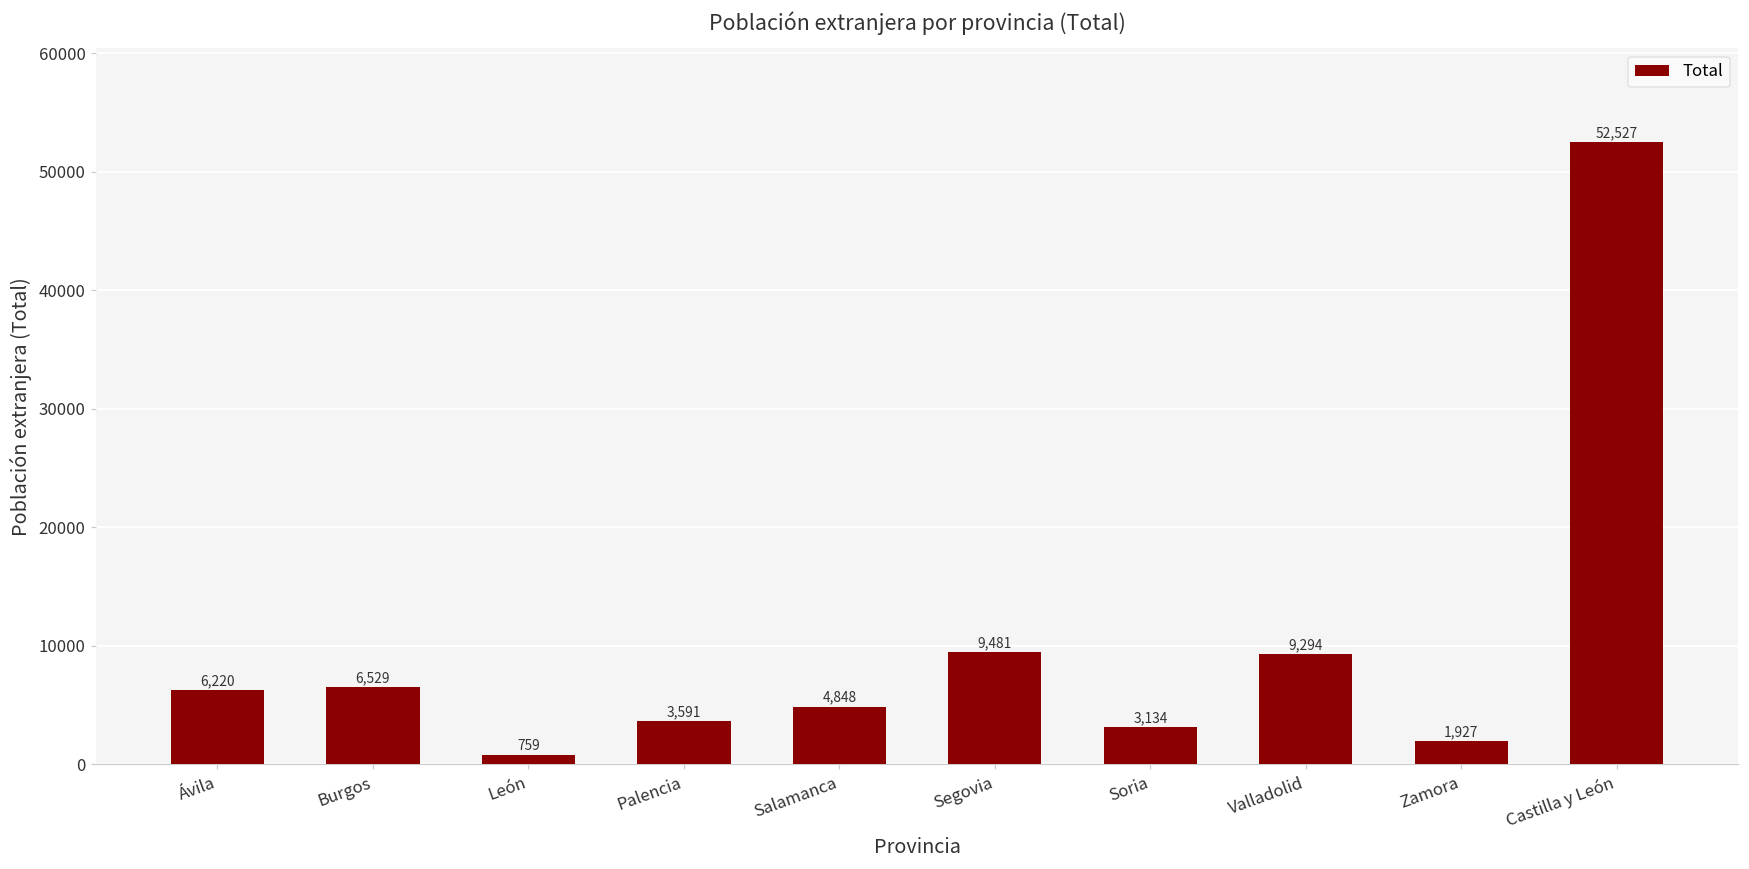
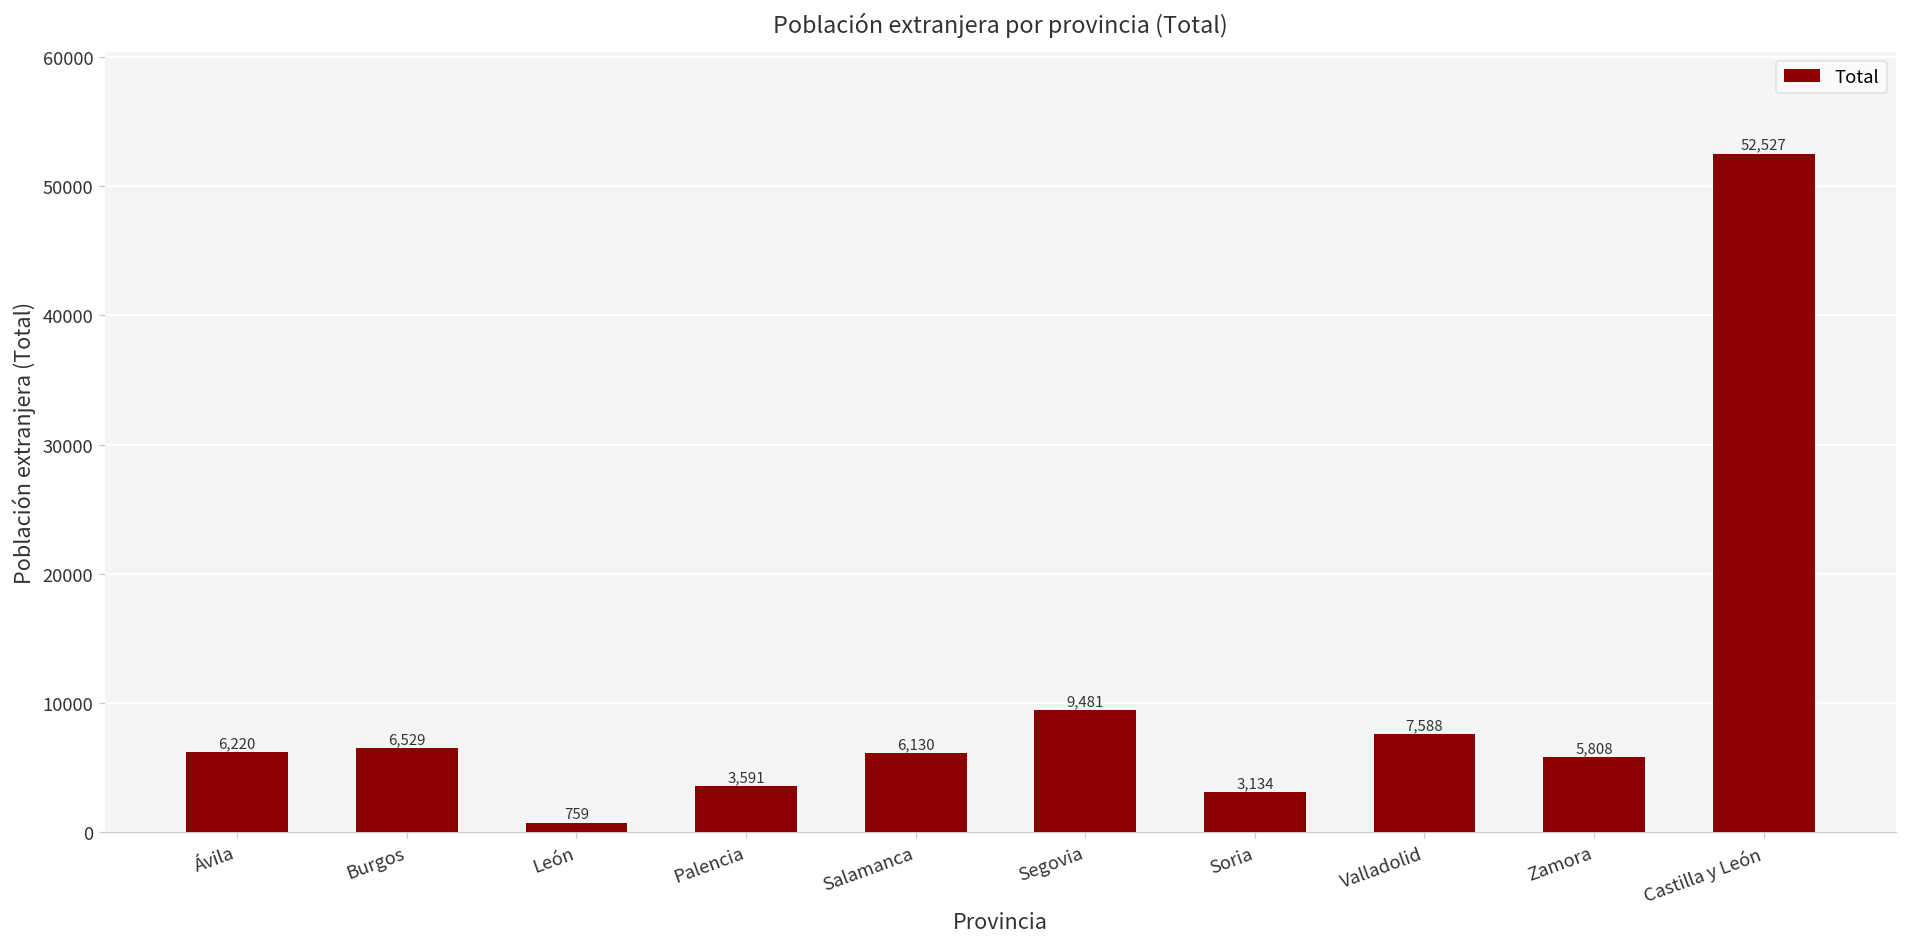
Salamanca: 4,848 -> 6,130
Valladolid: 9,294 -> 7,588
Zamora: 1,927 -> 5,808
